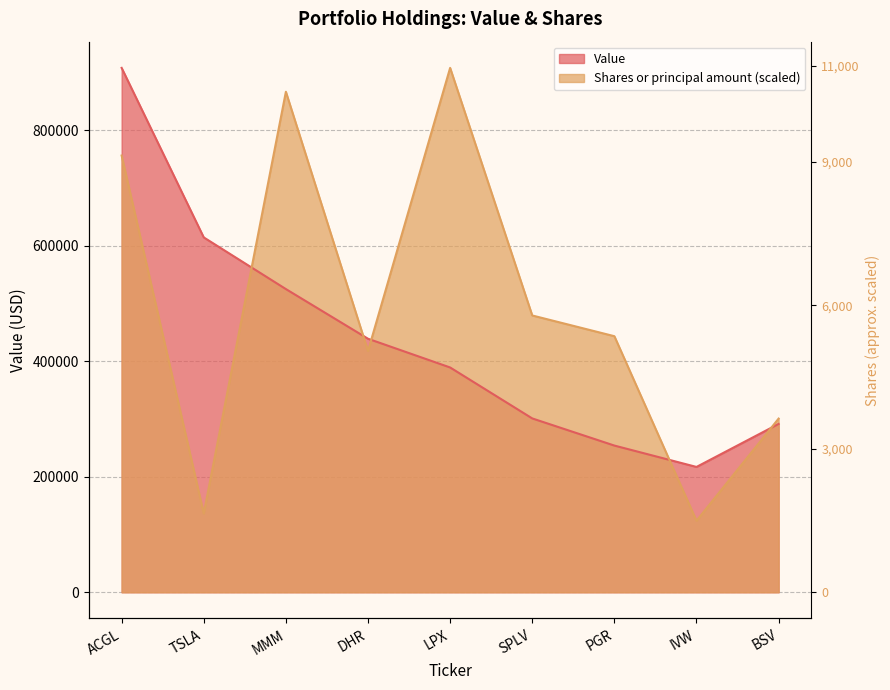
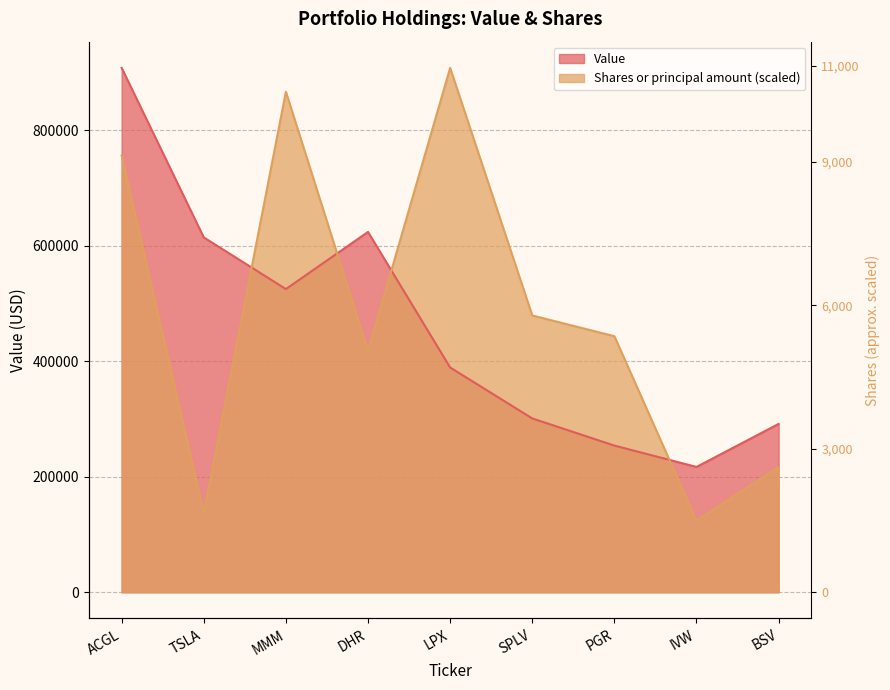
Value, DHR: 440000 -> 620000
Shares or principal amount (scaled), BSV: 300000 -> 220000
